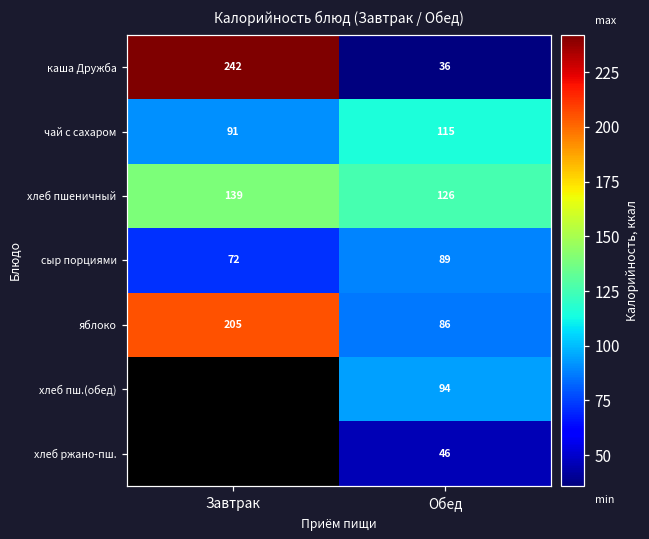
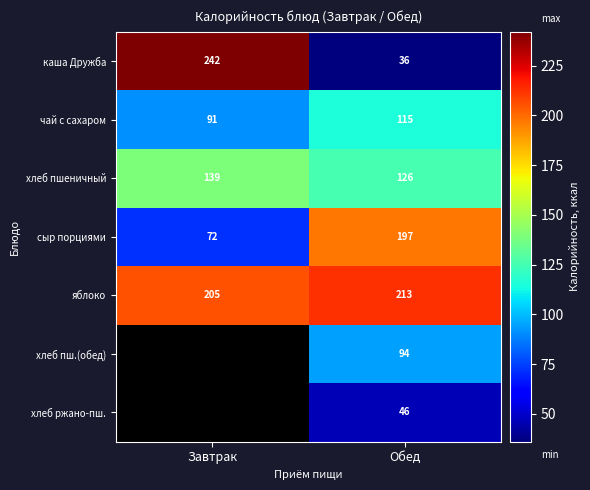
сыр порциями, Обед: 89 -> 197
яблоко, Обед: 86 -> 213
